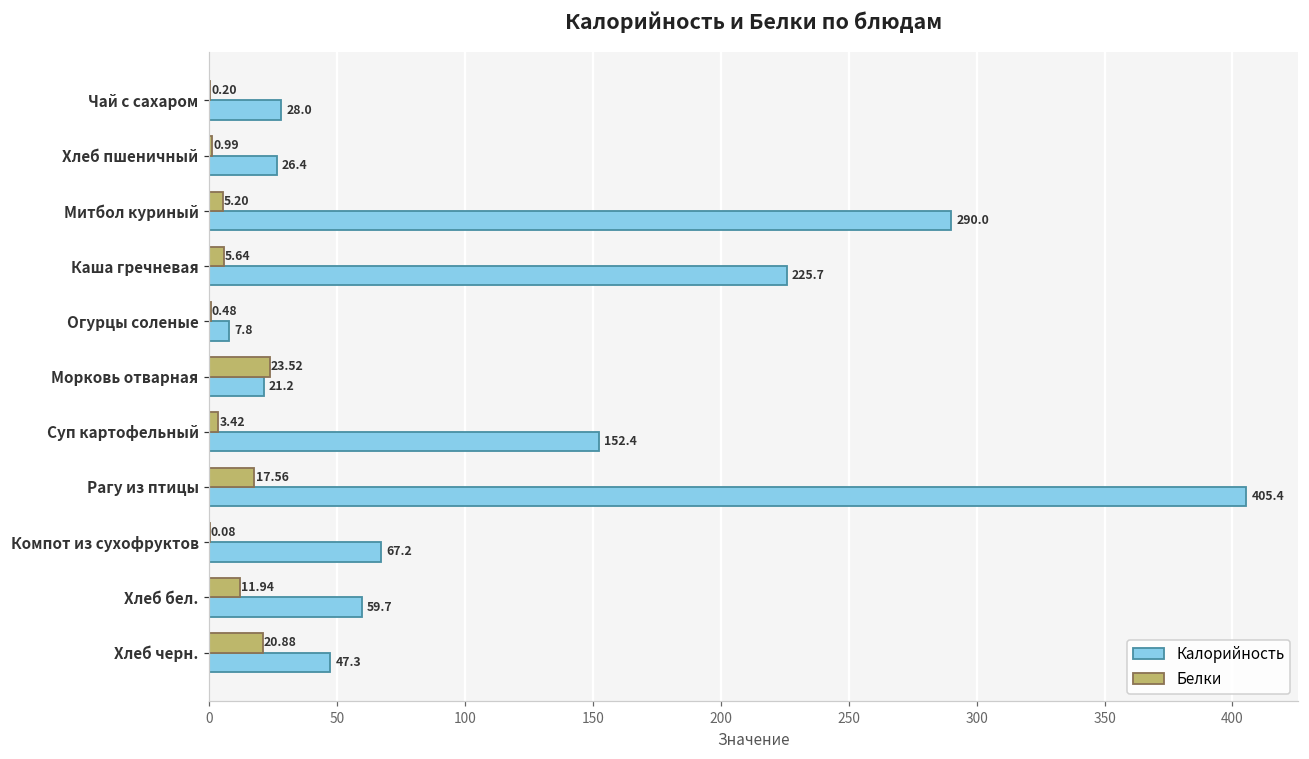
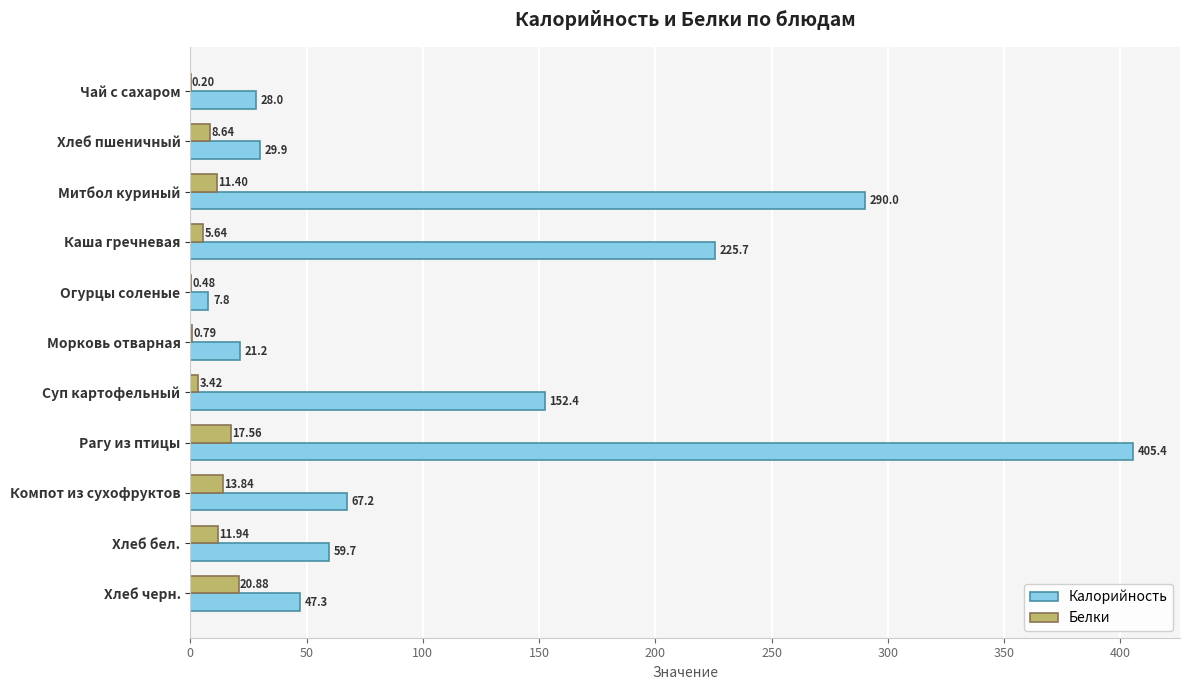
Белки, Хлеб пшеничный: 0.99 -> 8.64
Калорийность, Хлеб пшеничный: 26.4 -> 29.9
Белки, Митбол куриный: 5.20 -> 11.40
Белки, Морковь отварная: 23.52 -> 0.79
Белки, Компот из сухофруктов: 0.08 -> 13.84
